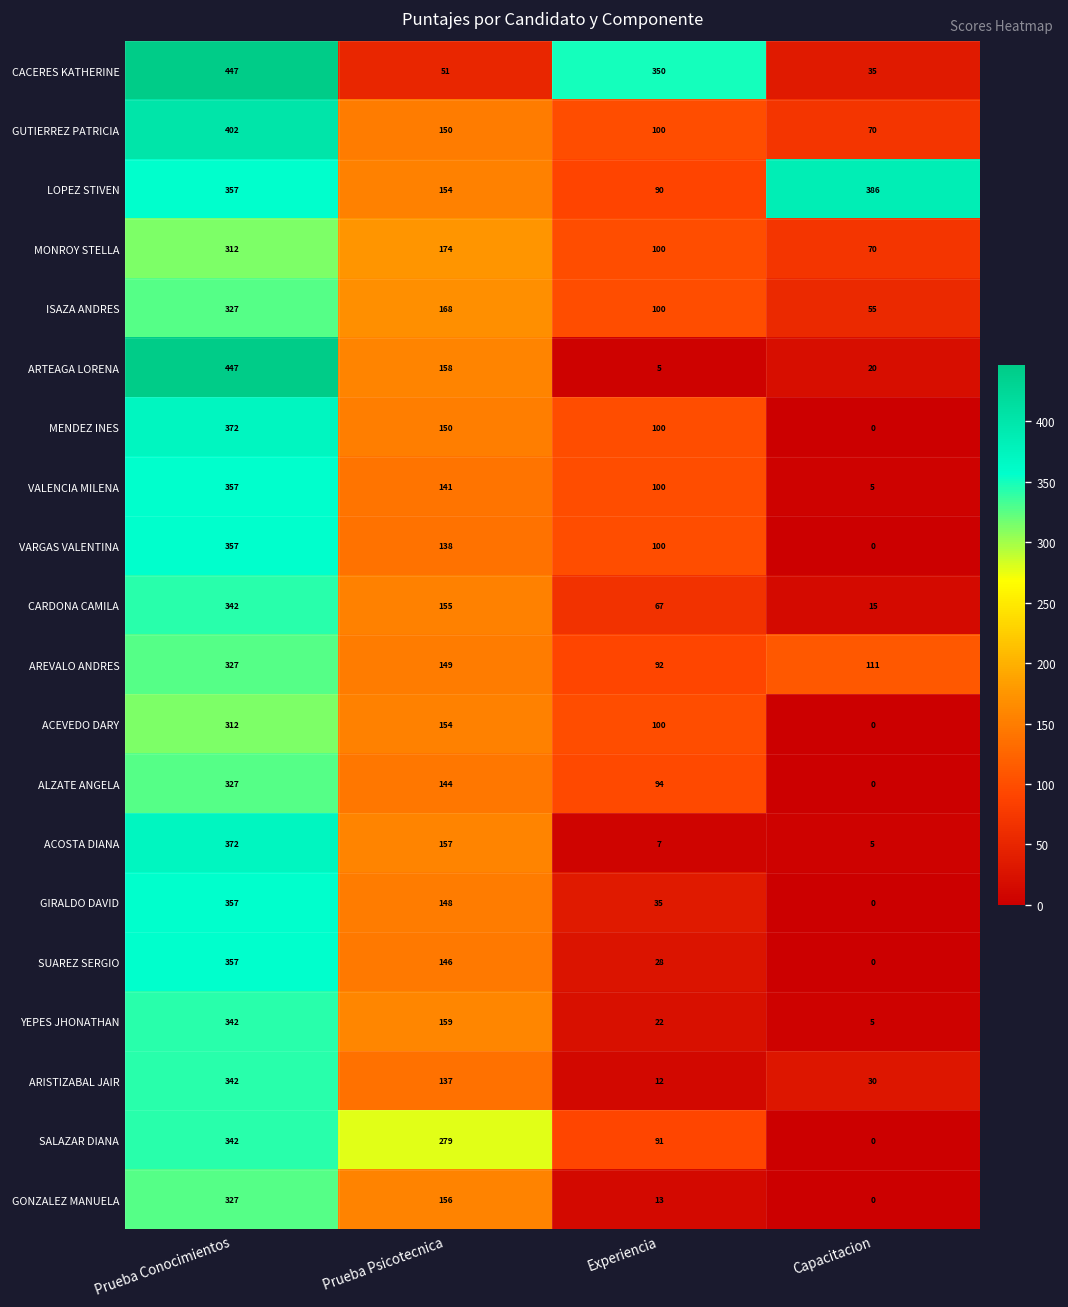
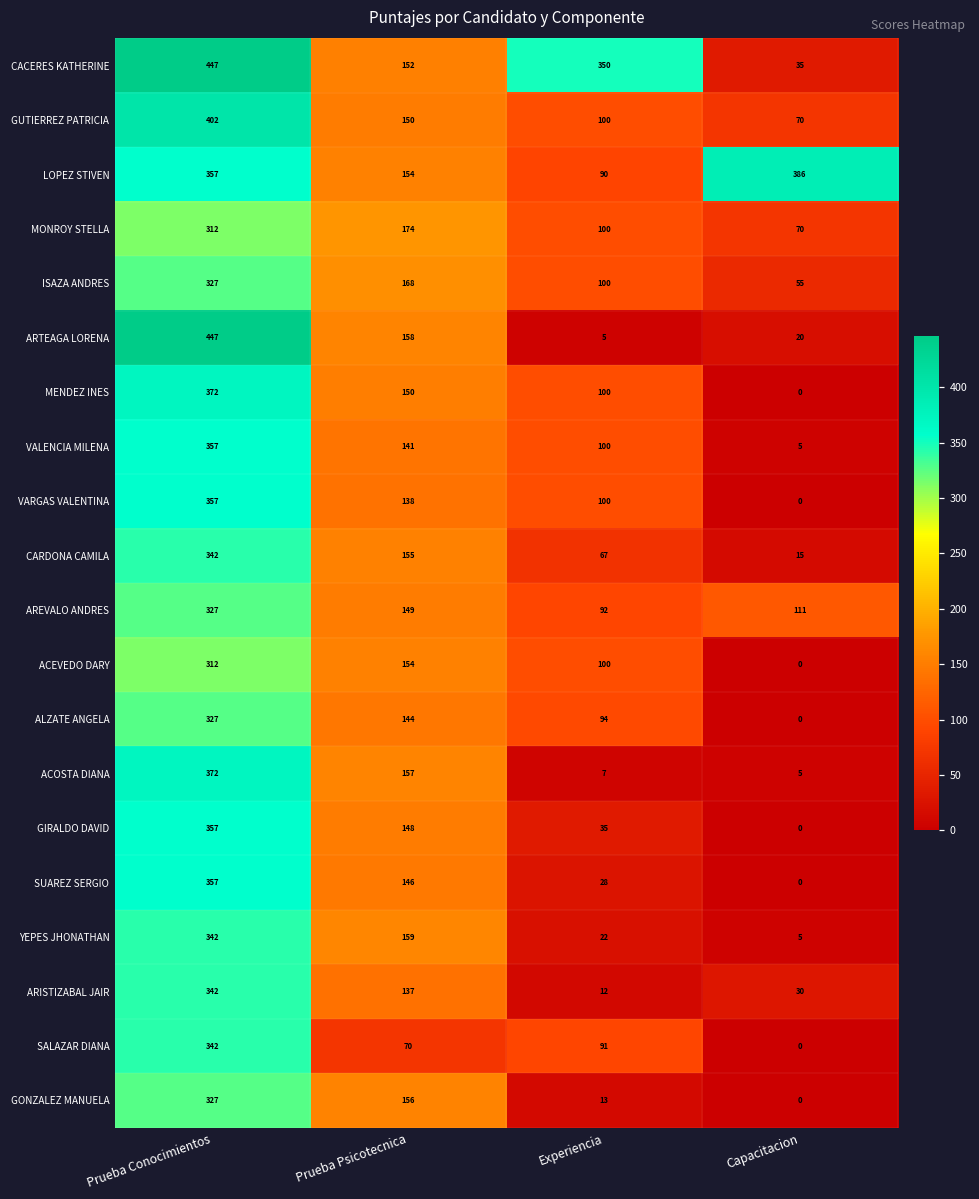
CACERES KATHERINE, Prueba Psicotecnica: 51 -> 152
SALAZAR DIANA, Prueba Psicotecnica: 279 -> 70
